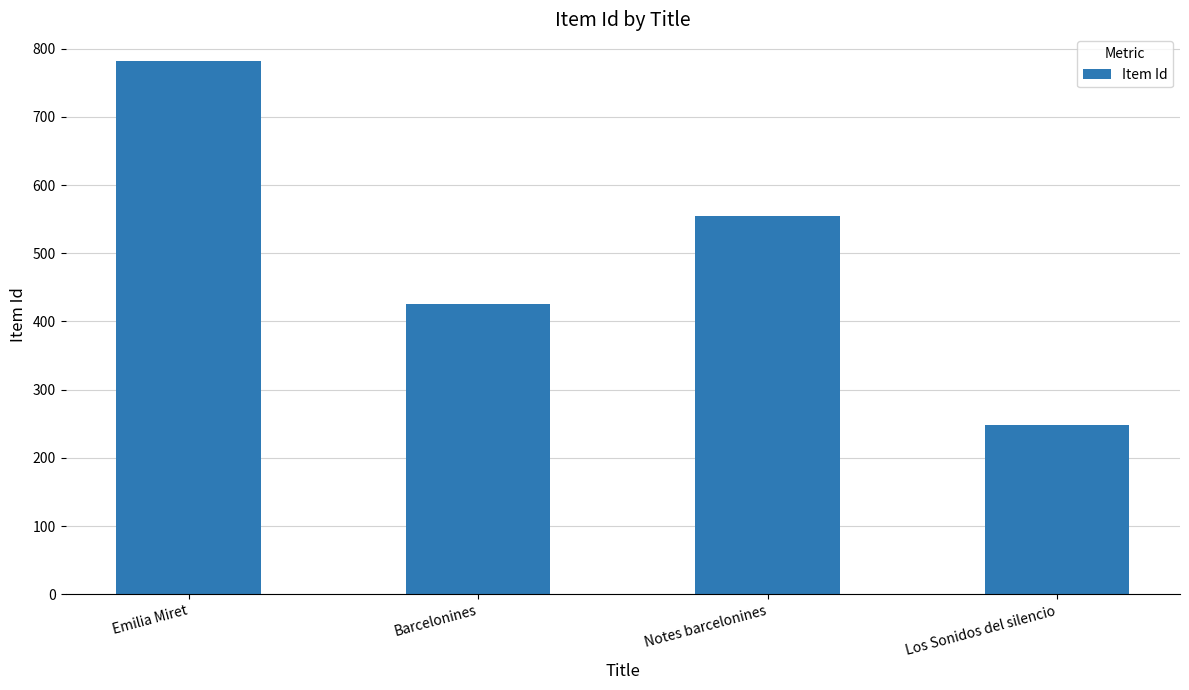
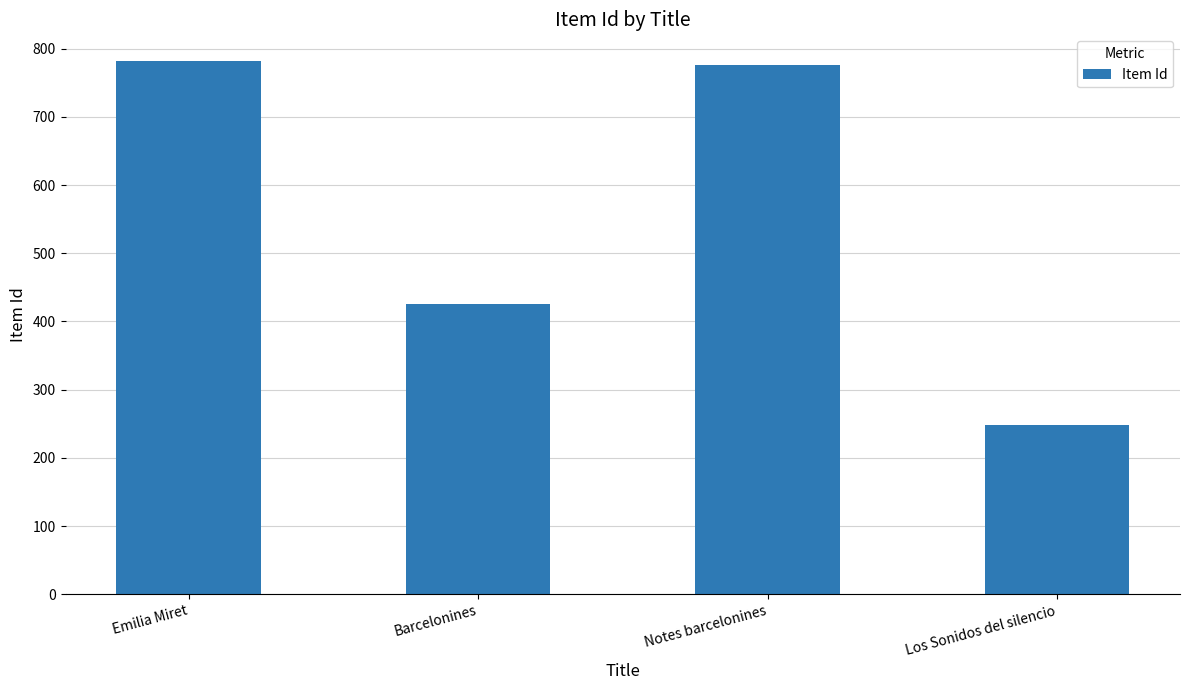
Notes barcelonines: 550 -> 780
